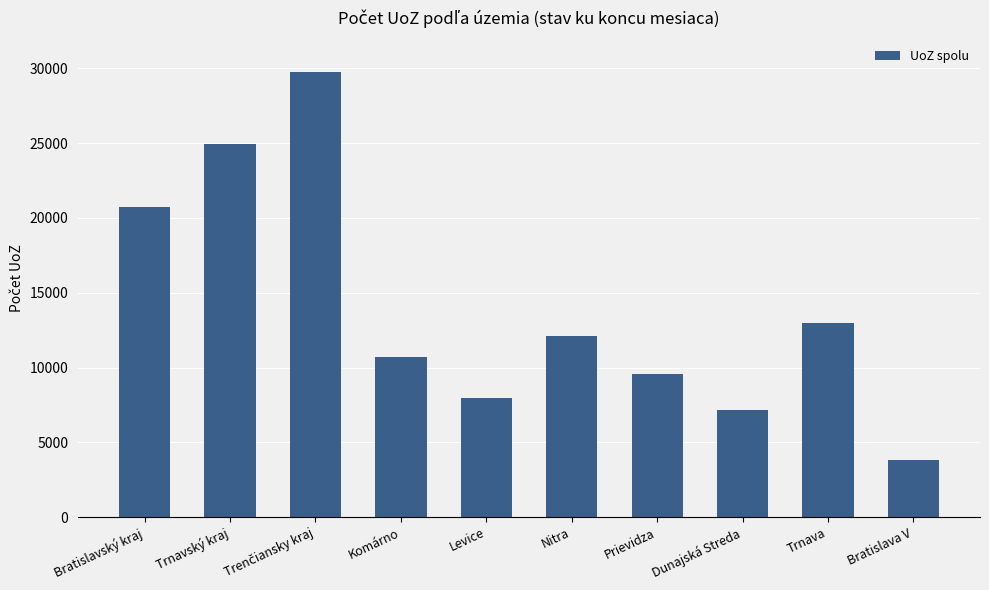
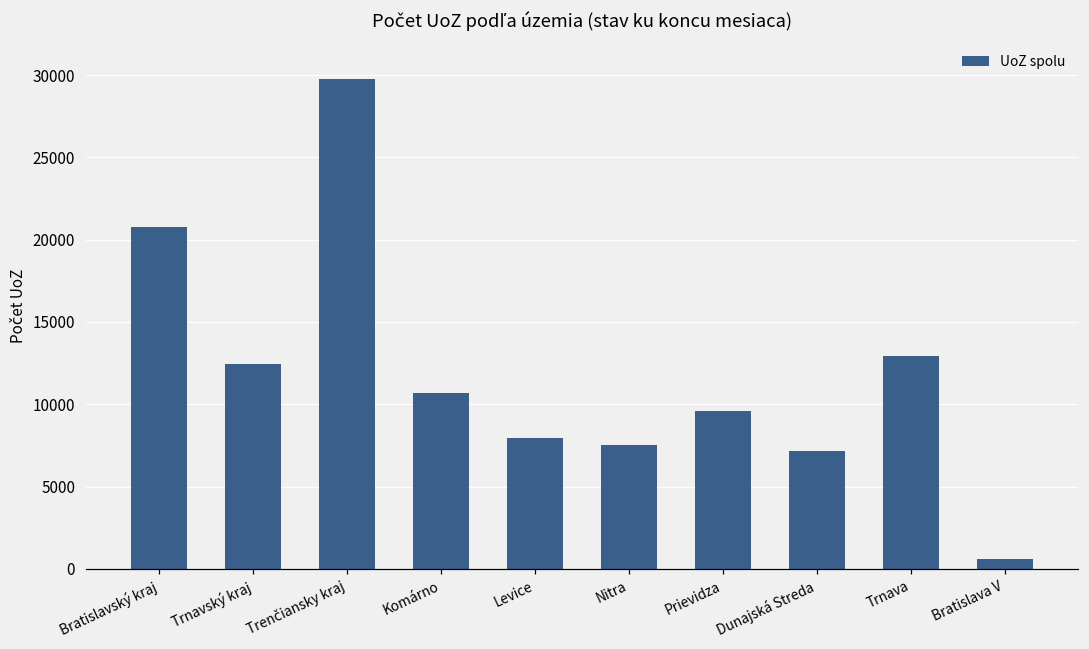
Trnavský kraj: 24900 -> 12500
Nitra: 12100 -> 7500
Bratislava V: 3800 -> 600
